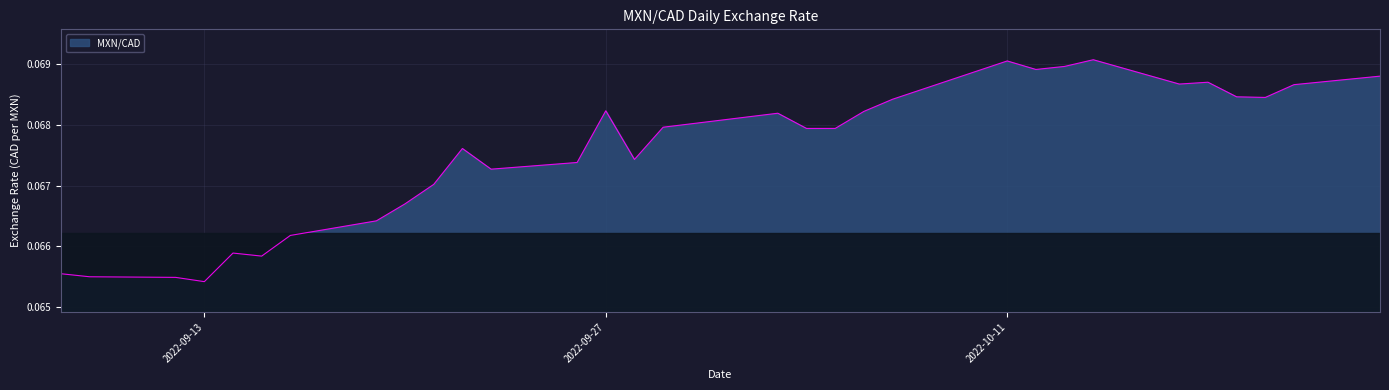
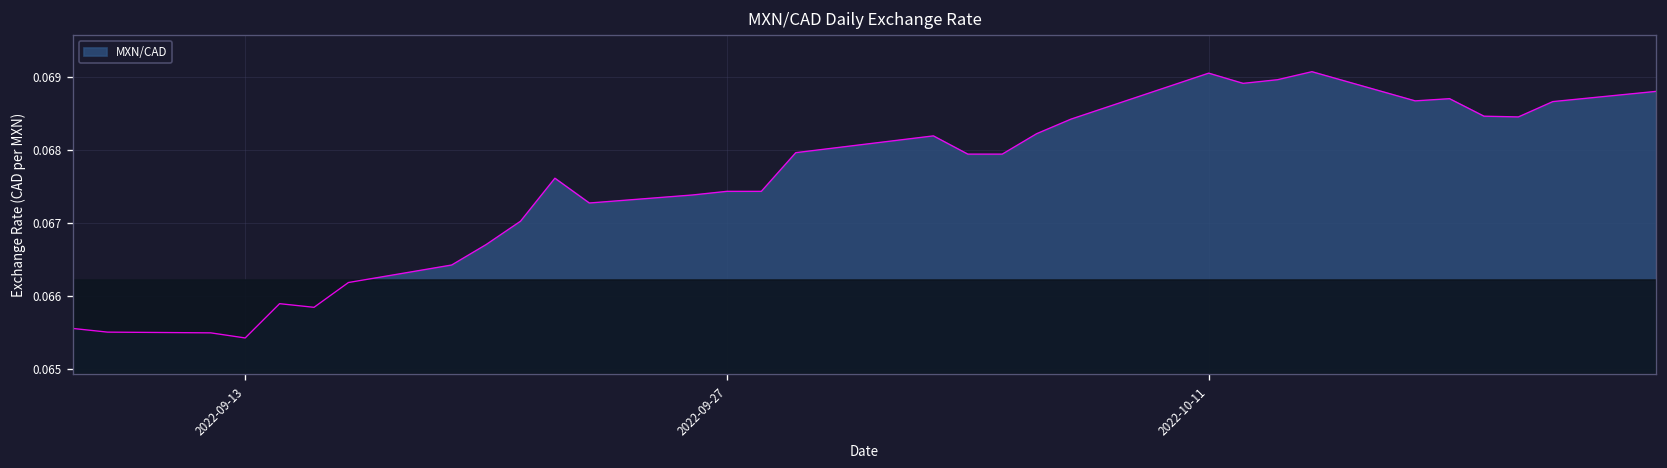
MXN/CAD, 2022-09-27: 0.0682 -> 0.0674
